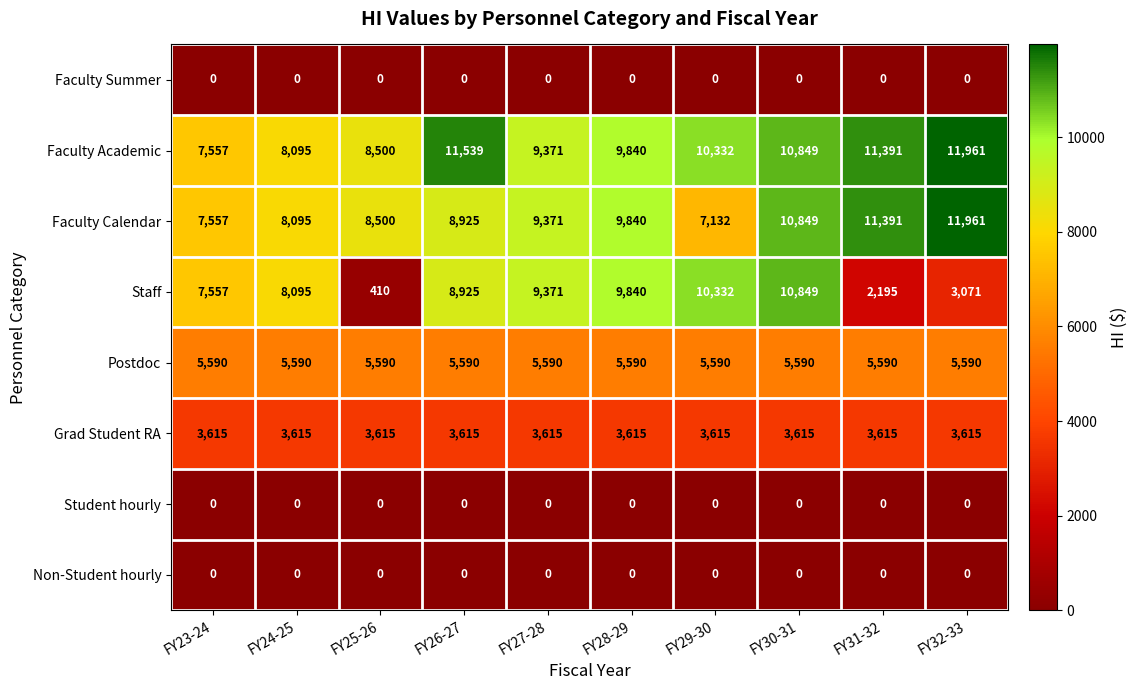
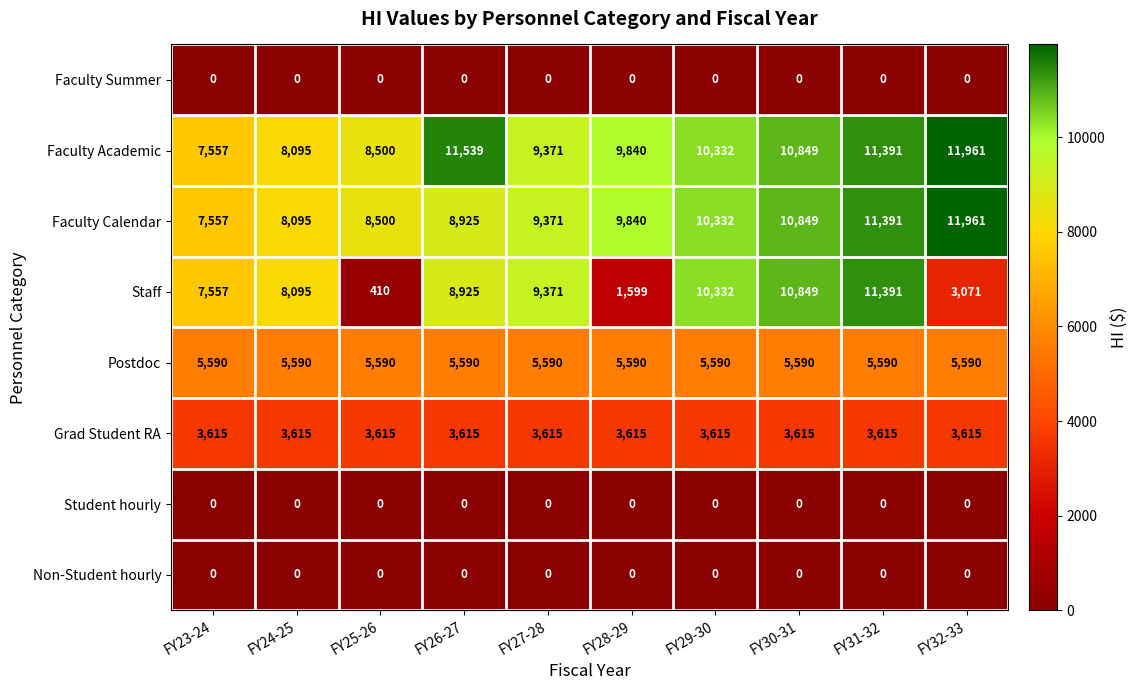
Faculty Calendar, FY29-30: 7,132 -> 10,332
Staff, FY28-29: 9,840 -> 1,599
Staff, FY31-32: 2,195 -> 11,391
